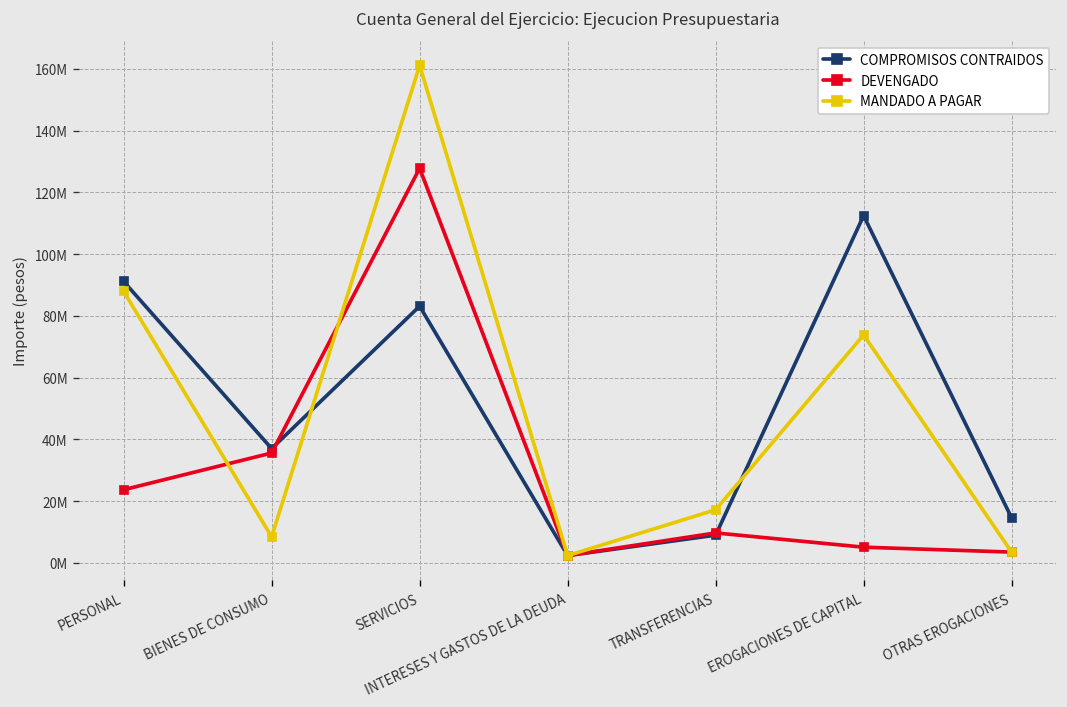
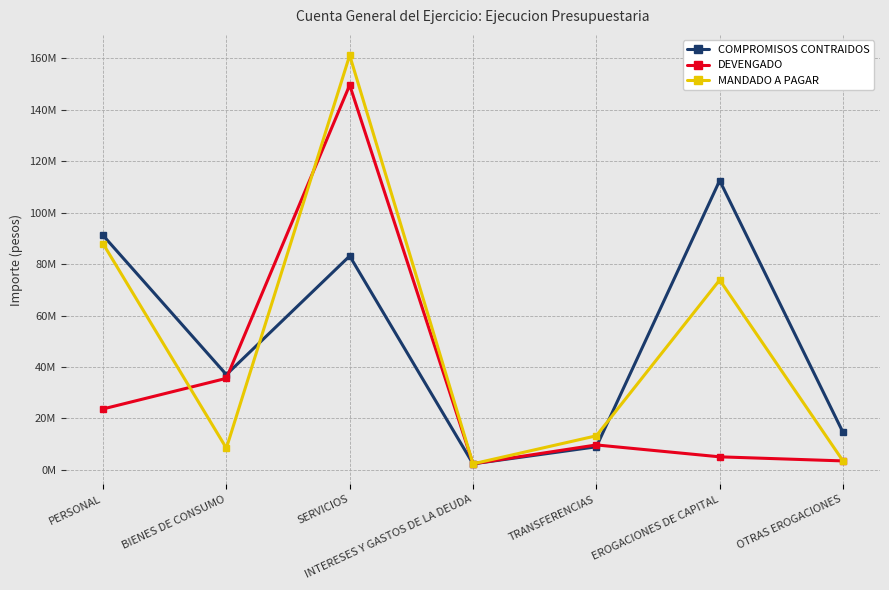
DEVENGADO, SERVICIOS: 128000000 -> 150000000
MANDADO A PAGAR, TRANSFERENCIAS: 17000000 -> 13000000
